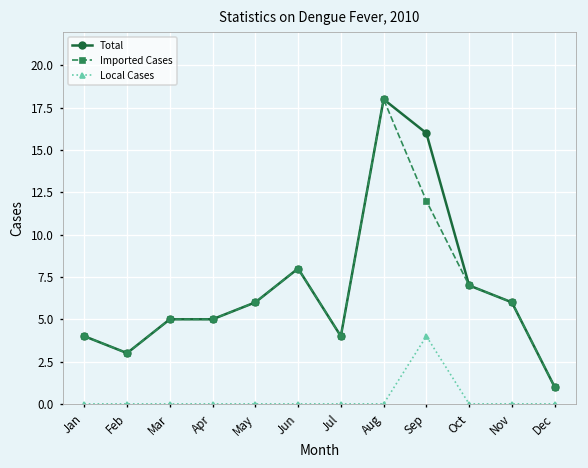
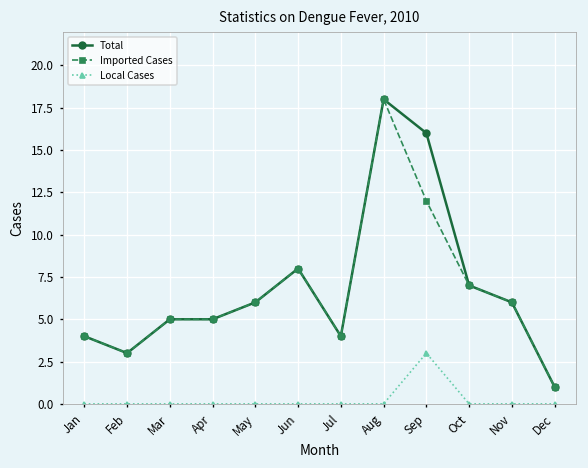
Local Cases, Sep: 4 -> 3
